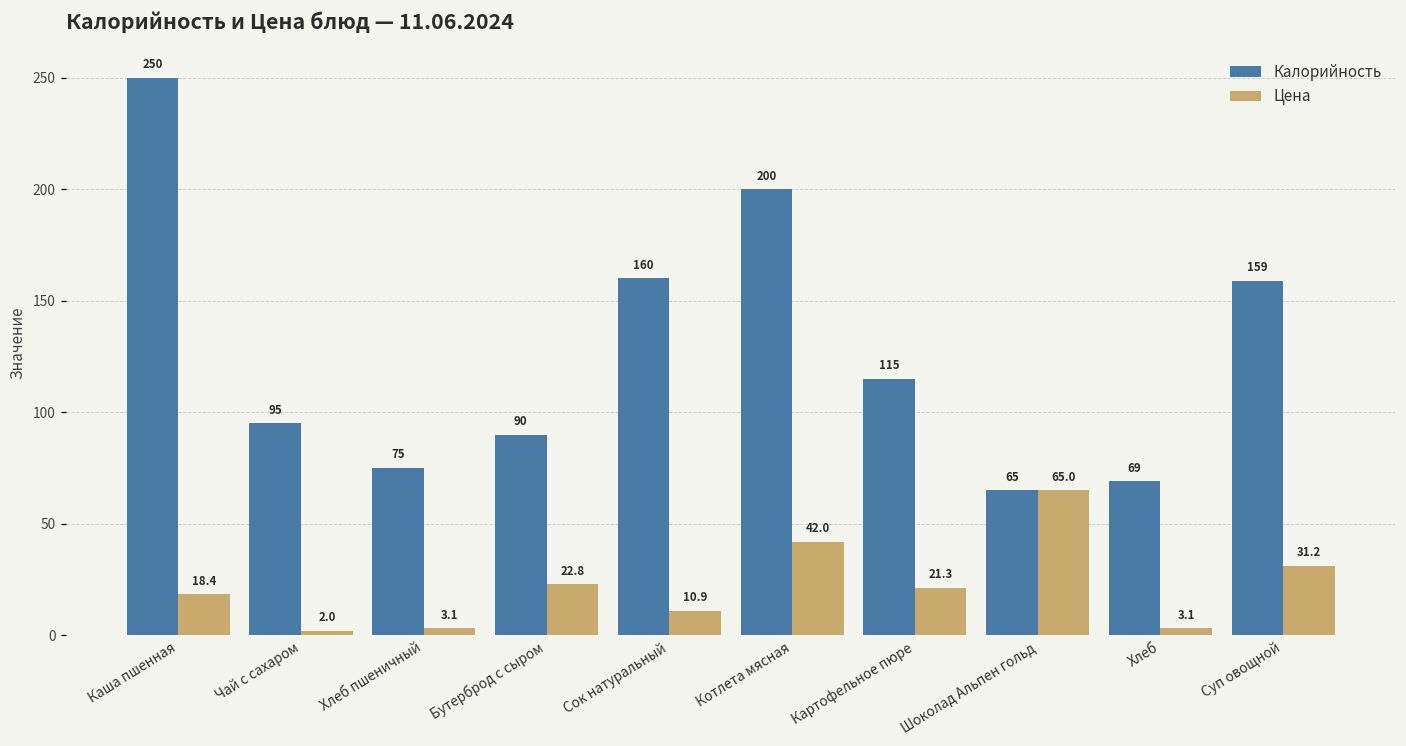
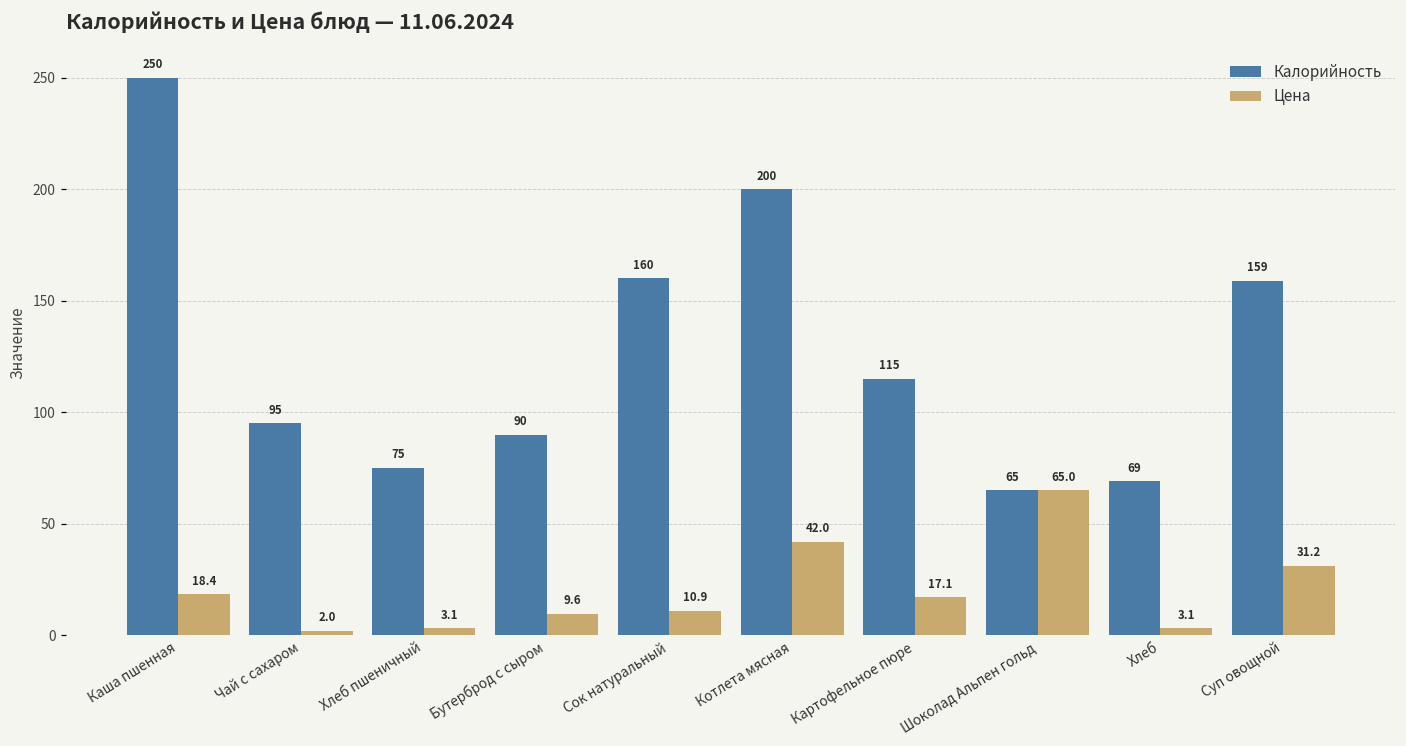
Цена, Бутерброд с сыром: 22.8 -> 9.6
Цена, Картофельное пюре: 21.3 -> 17.1
